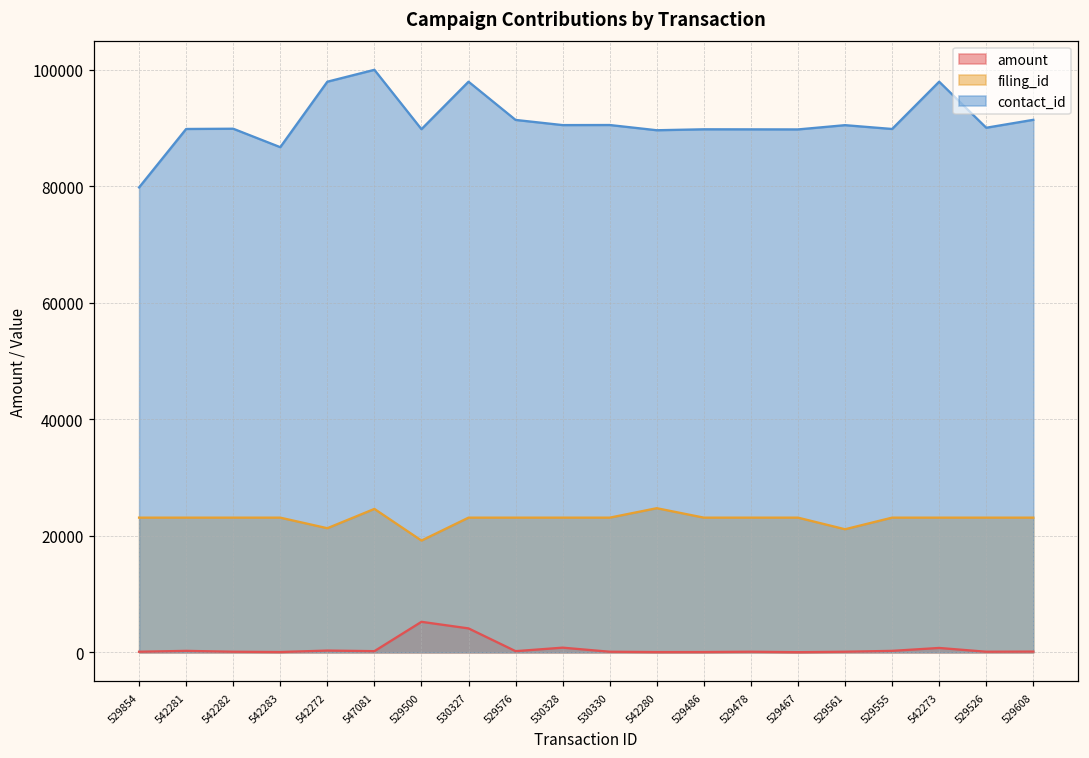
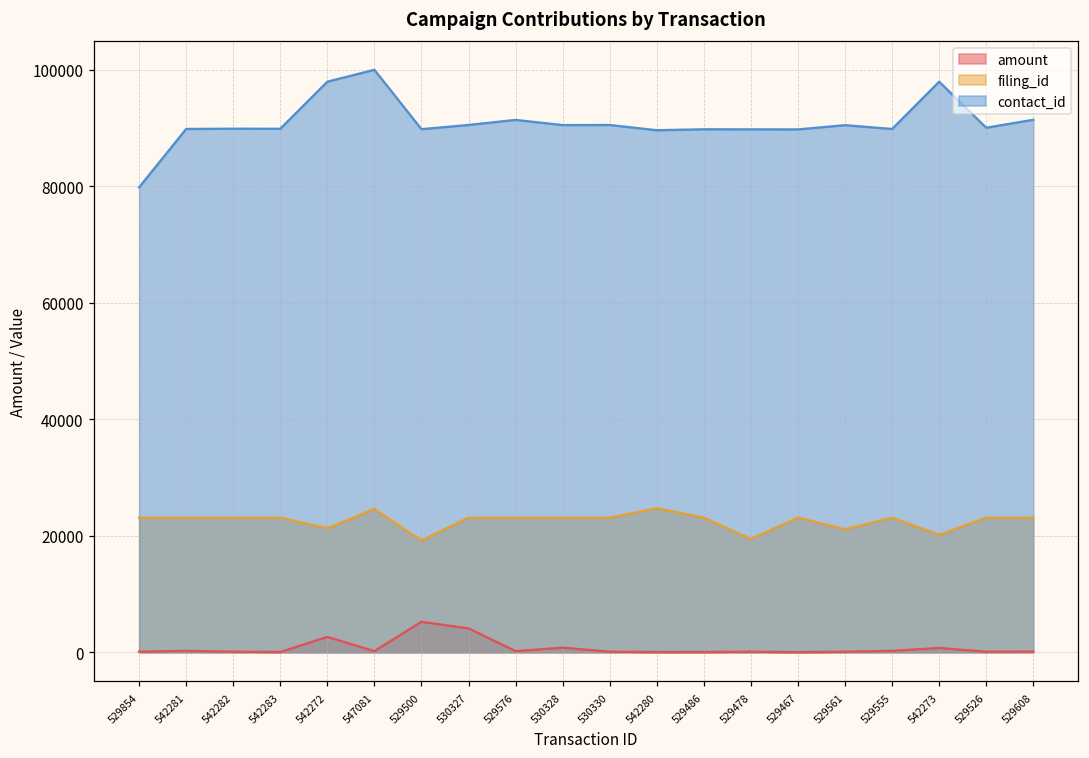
contact_id, 542283: 87000 -> 90000
amount, 542272: 0 -> 3000
contact_id, 530327: 98000 -> 91000
filing_id, 529478: 23000 -> 19000
filing_id, 542273: 23000 -> 20000
